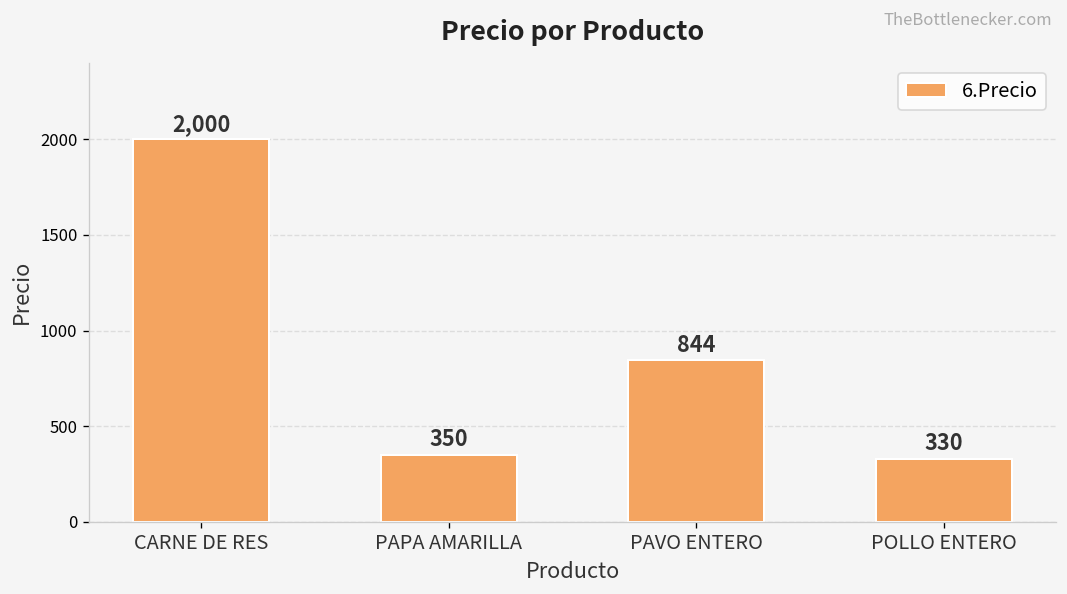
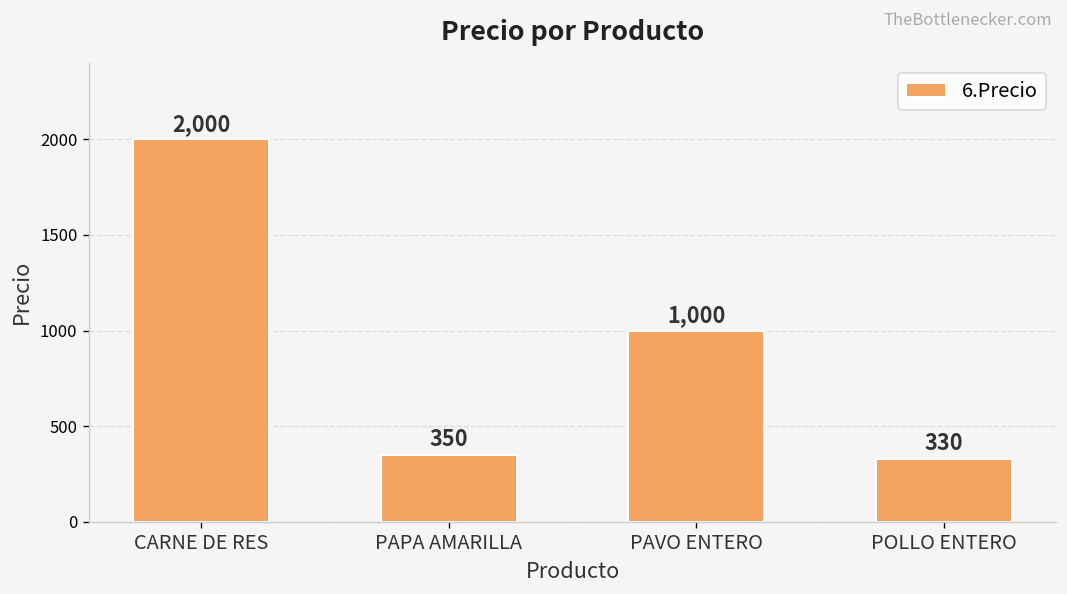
PAVO ENTERO: 844 -> 1,000
